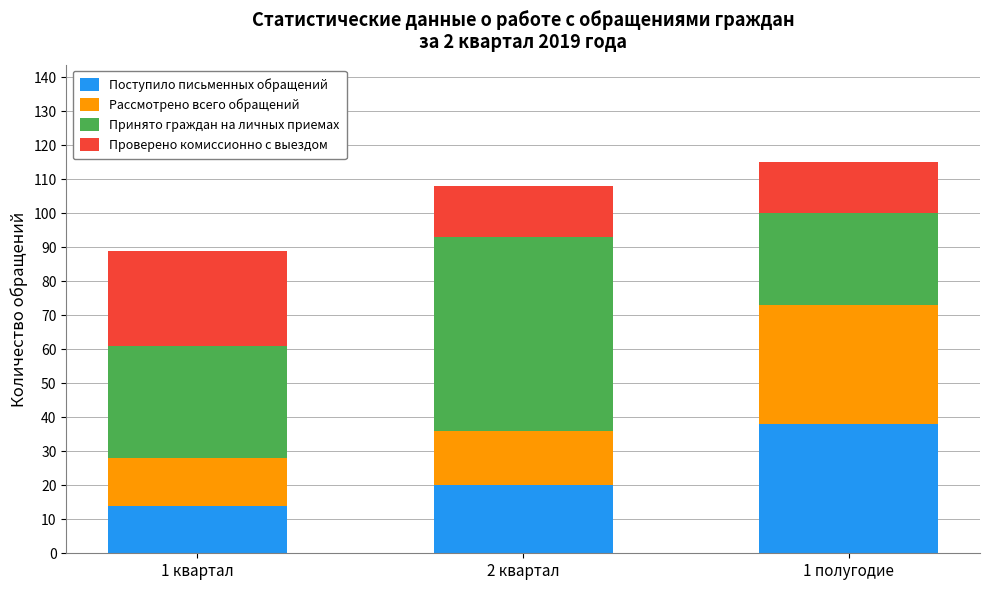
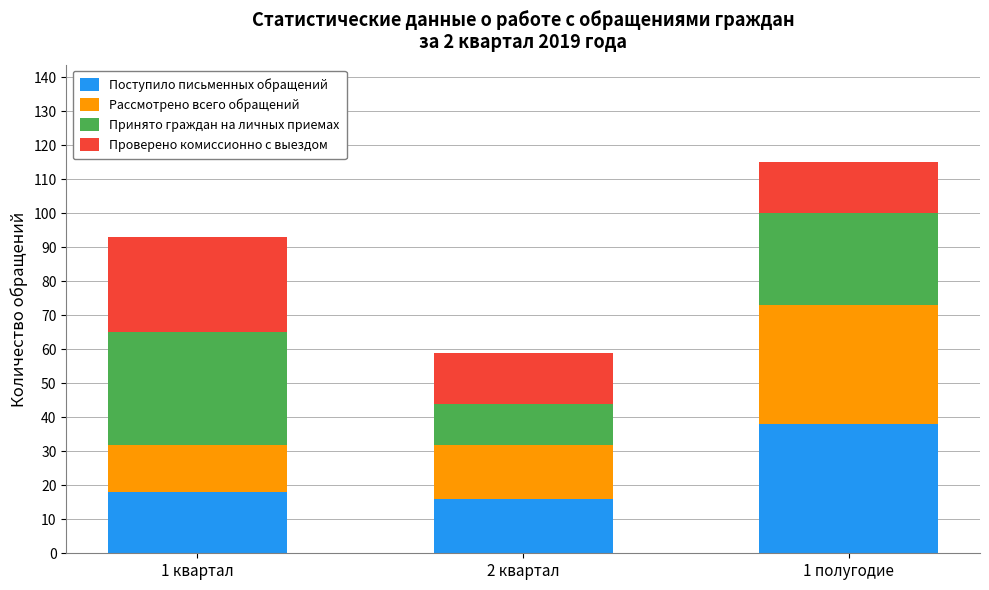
Поступило письменных обращений, 1 квартал: 14 -> 18
Поступило письменных обращений, 2 квартал: 20 -> 16
Принято граждан на личных приемах, 2 квартал: 57 -> 12
